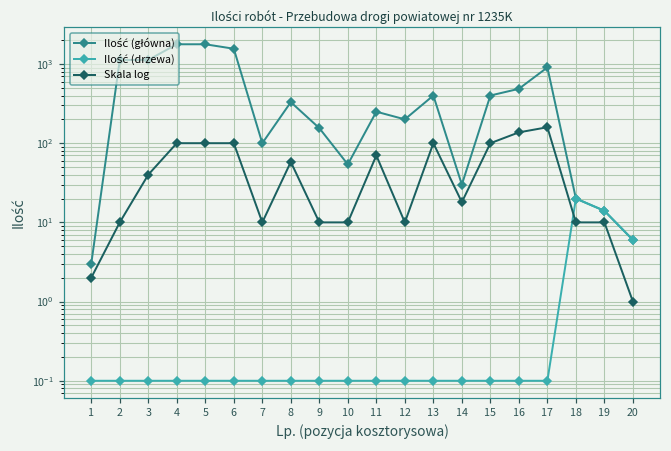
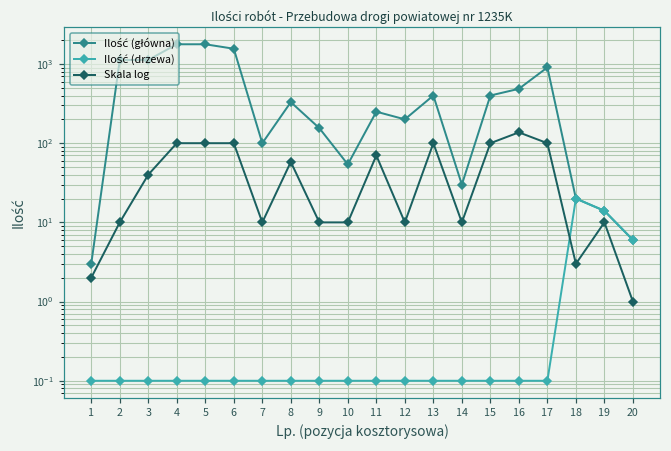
Skala log, 14: 18 -> 10
Skala log, 17: 160 -> 100
Skala log, 18: 10 -> 3
